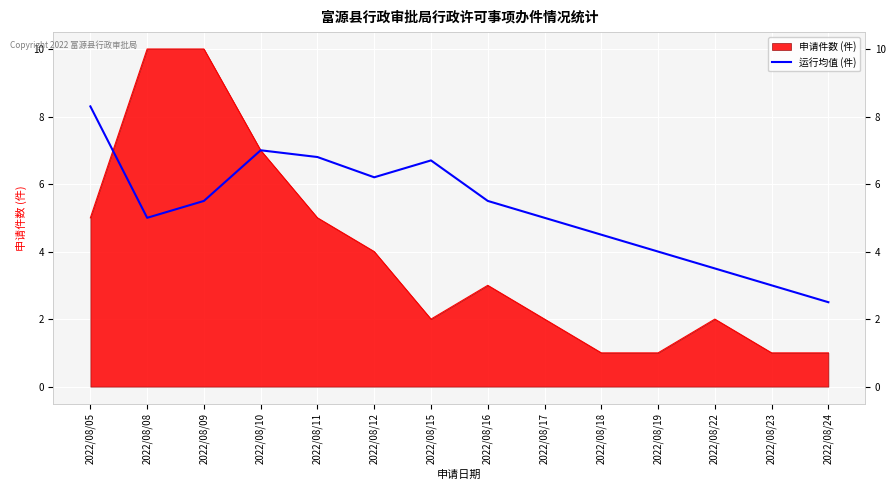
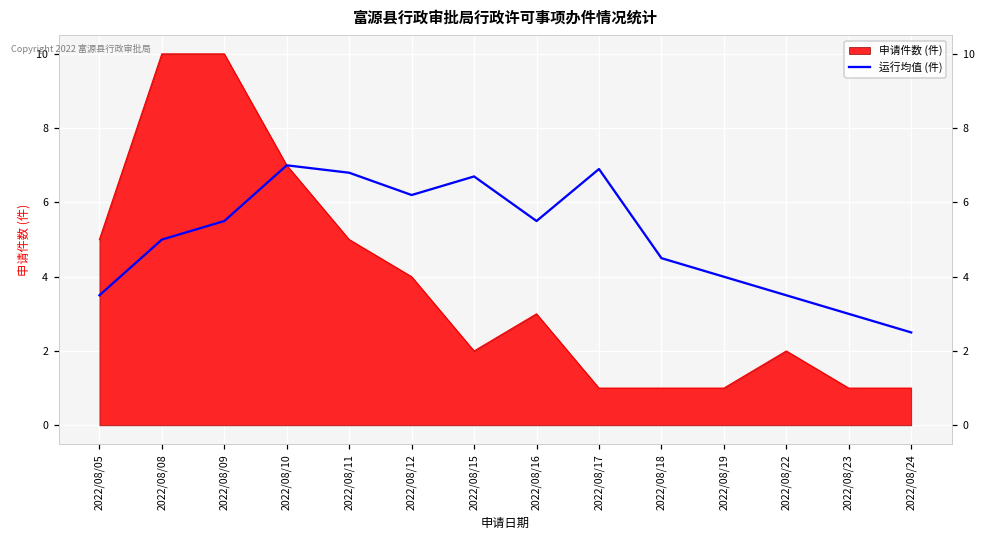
运行均值 (件), 2022/08/05: 8.3 -> 3.5
申请件数 (件), 2022/08/17: 2 -> 1
运行均值 (件), 2022/08/17: 5.0 -> 6.9
